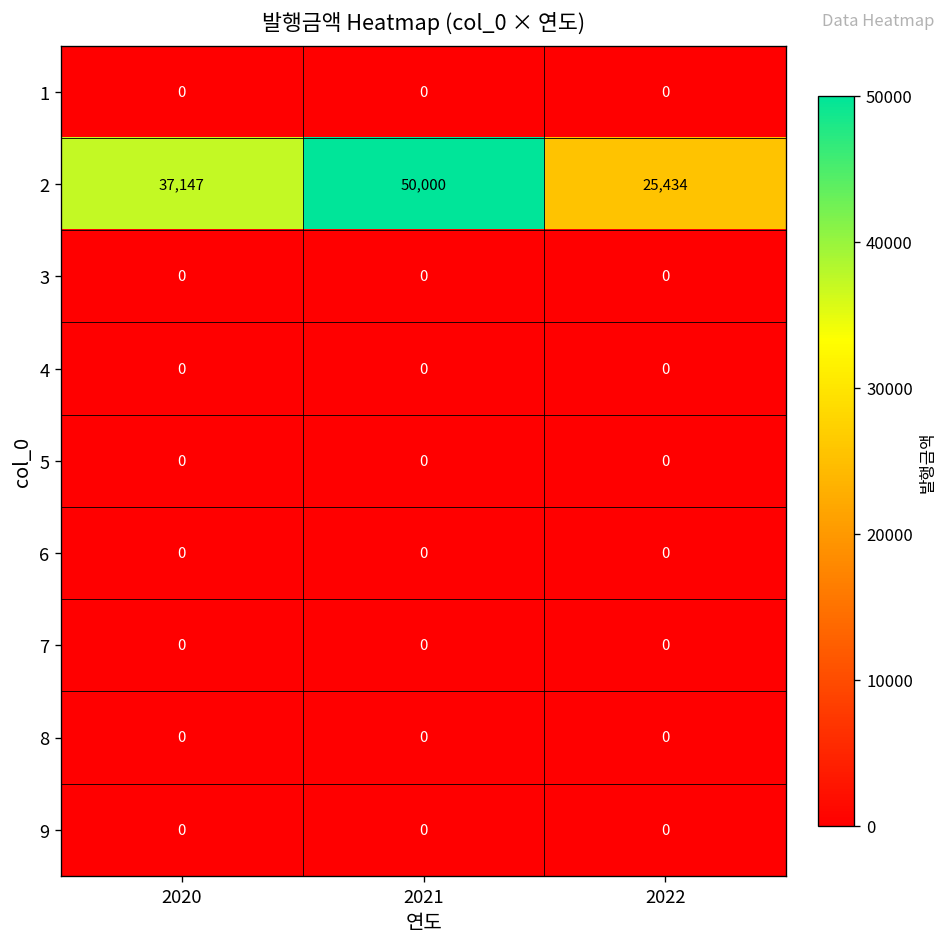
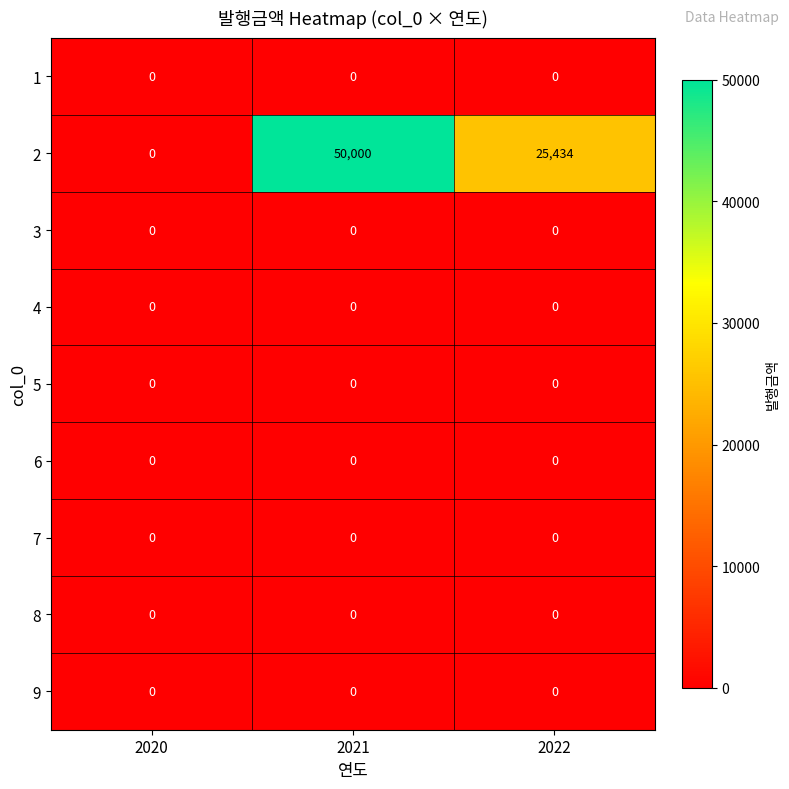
2, 2020: 37,147 -> 0
